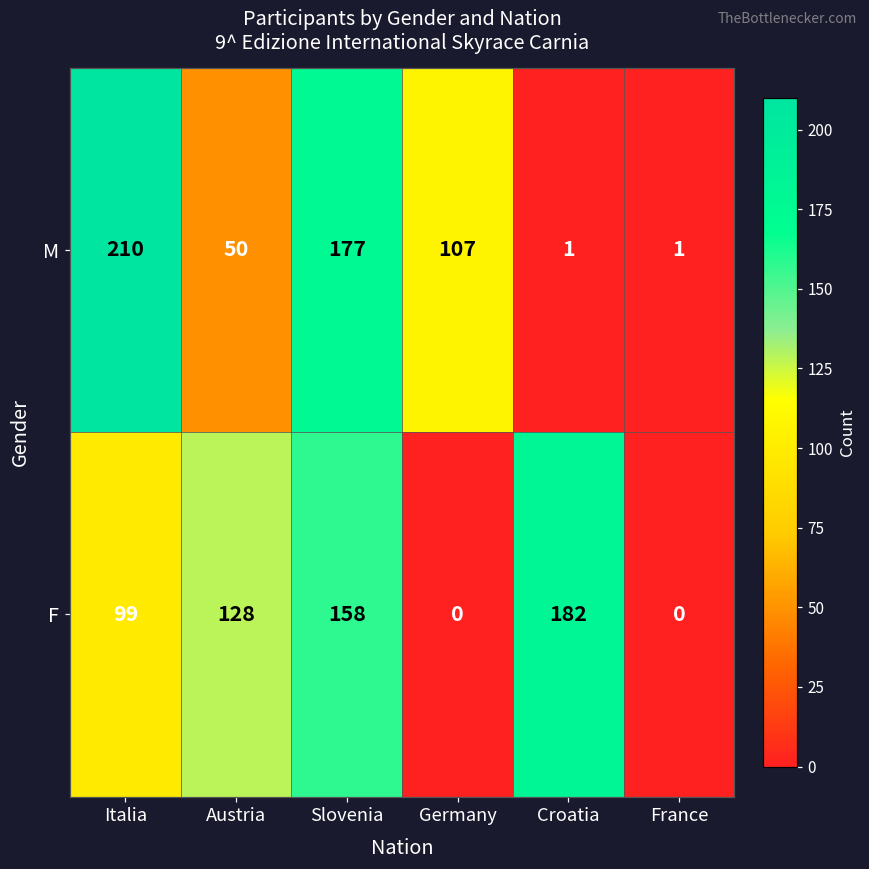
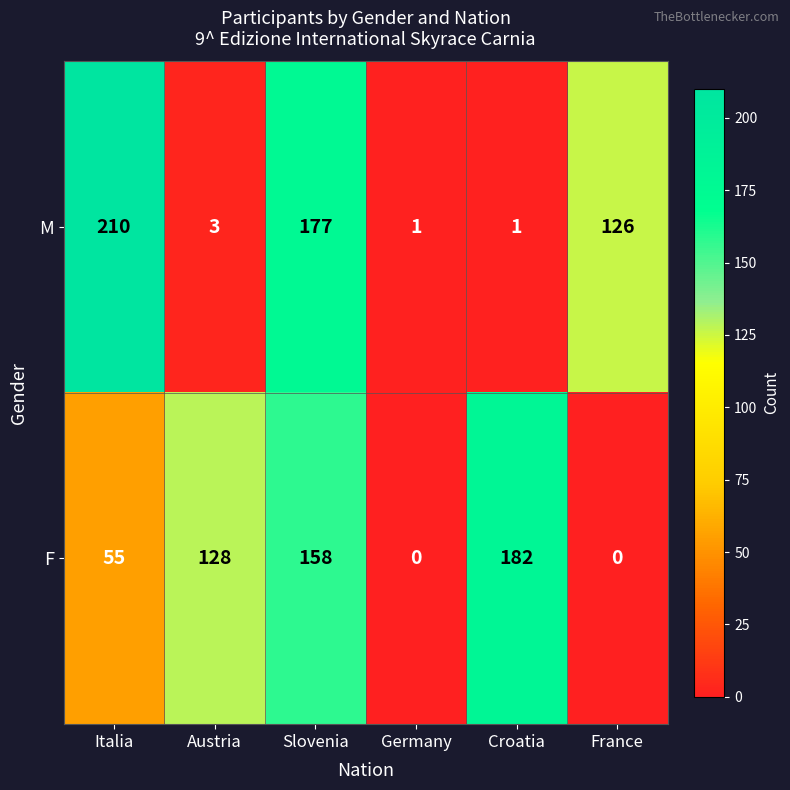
M, Austria: 50 -> 3
M, Germany: 107 -> 1
M, France: 1 -> 126
F, Italia: 99 -> 55
